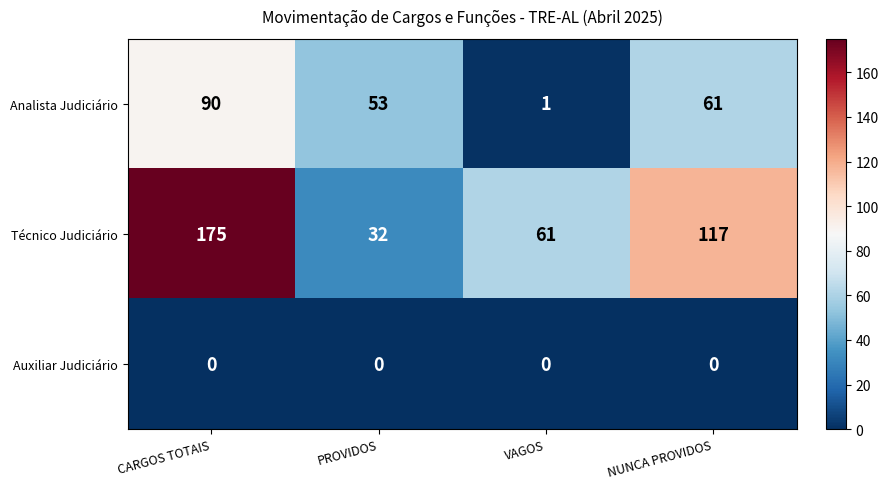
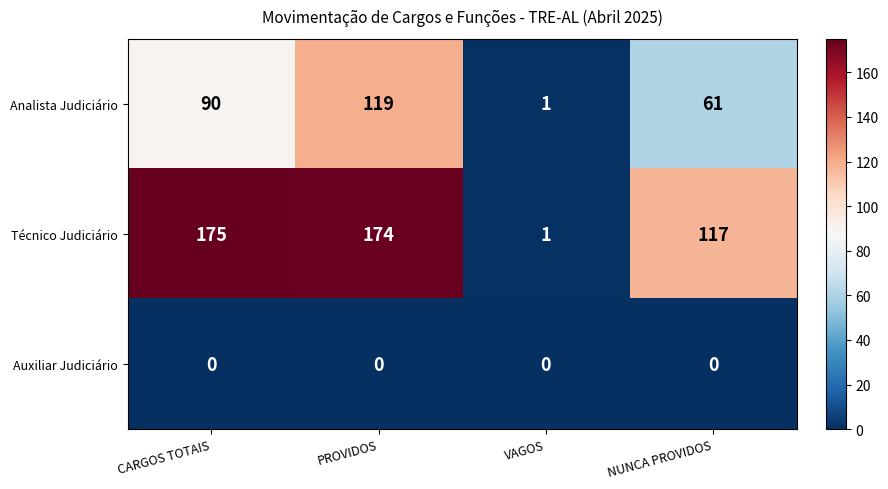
Analista Judiciário, PROVIDOS: 53 -> 119
Técnico Judiciário, PROVIDOS: 32 -> 174
Técnico Judiciário, VAGOS: 61 -> 1
